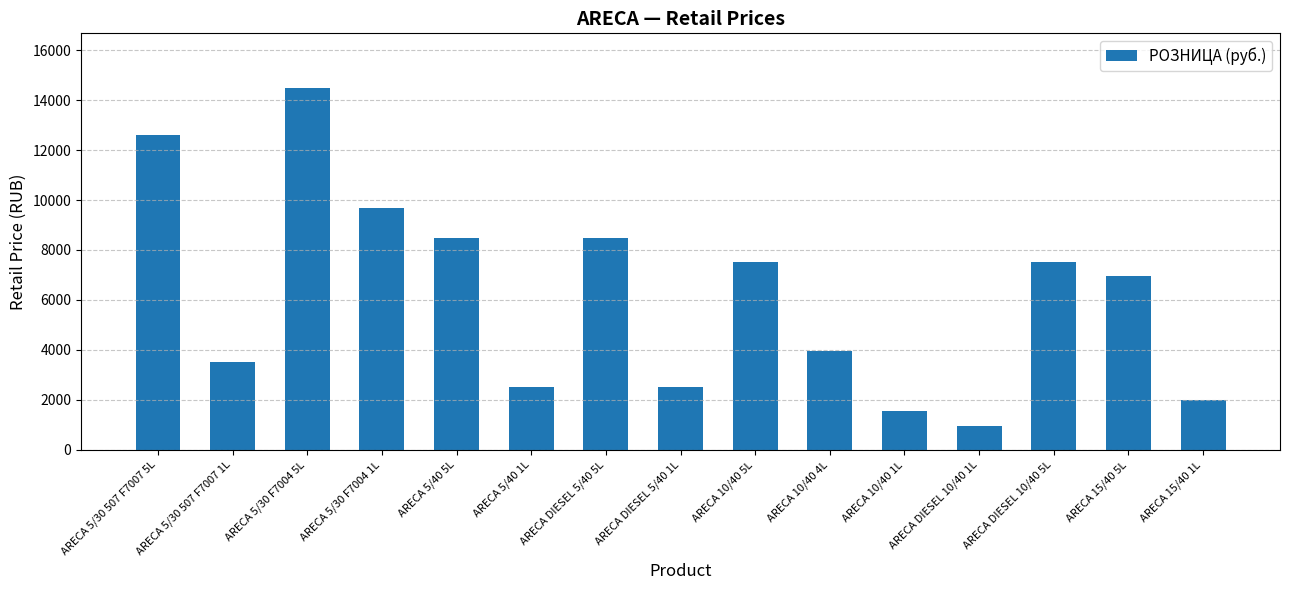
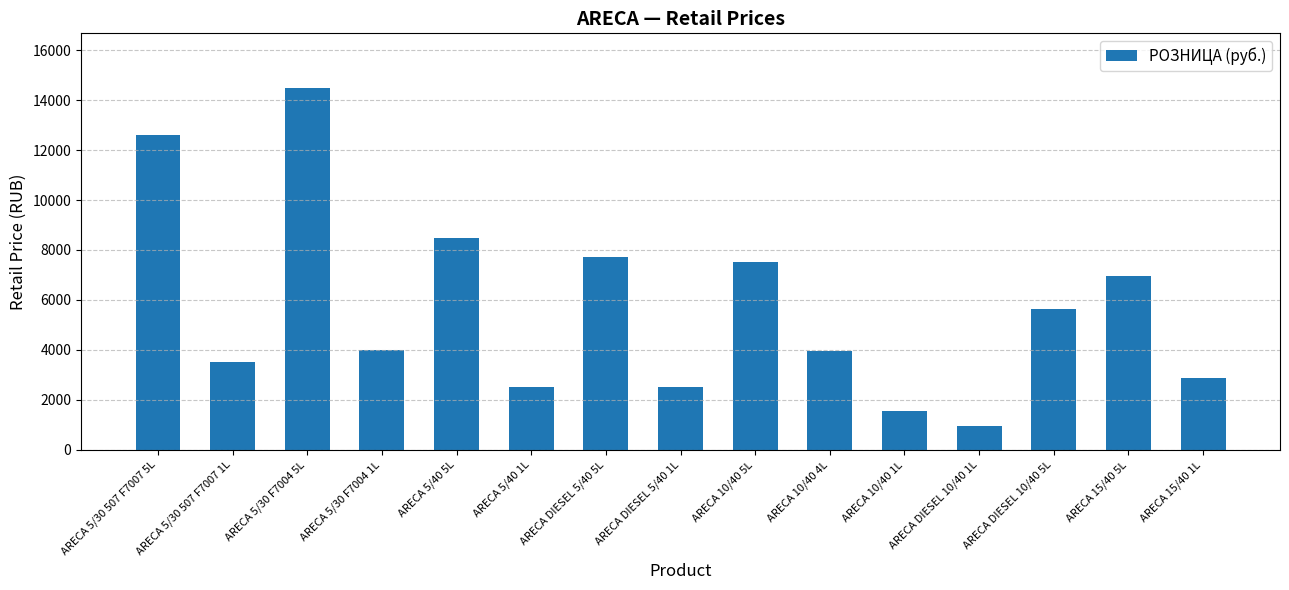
ARECA 5/30 F7004 1L: 9700 -> 4000
ARECA DIESEL 5/40 5L: 8500 -> 7700
ARECA DIESEL 10/40 5L: 7500 -> 5600
ARECA 15/40 1L: 2000 -> 2900
